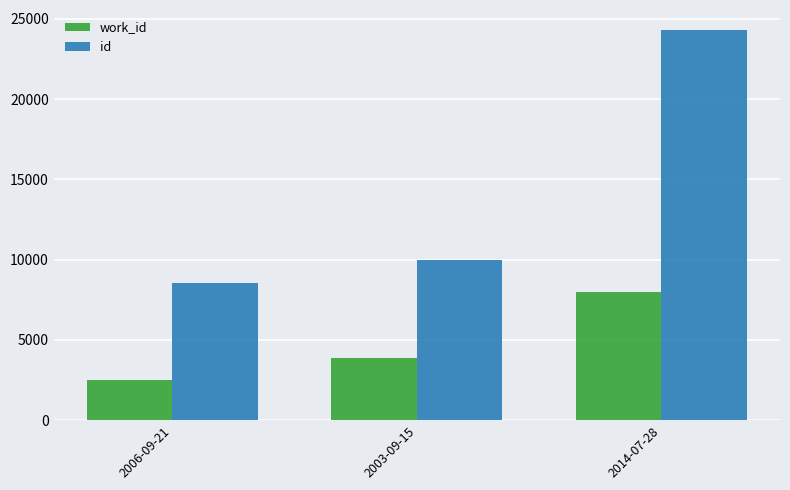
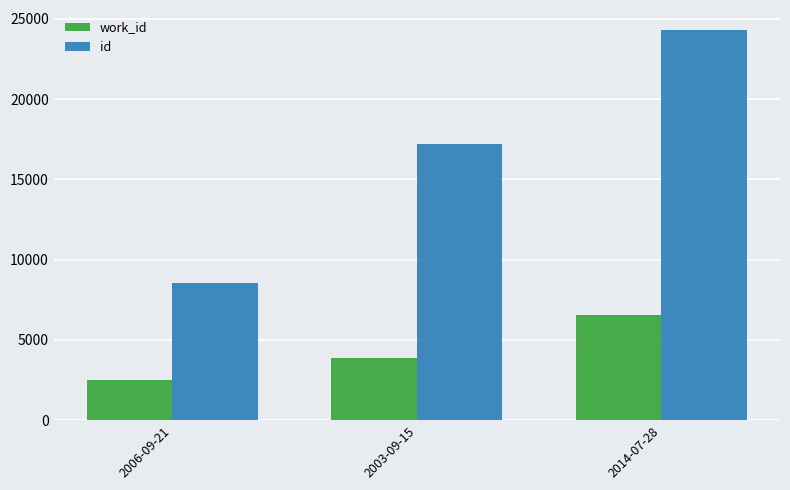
id, 2003-09-15: 10000 -> 17200
work_id, 2014-07-28: 8000 -> 6600
